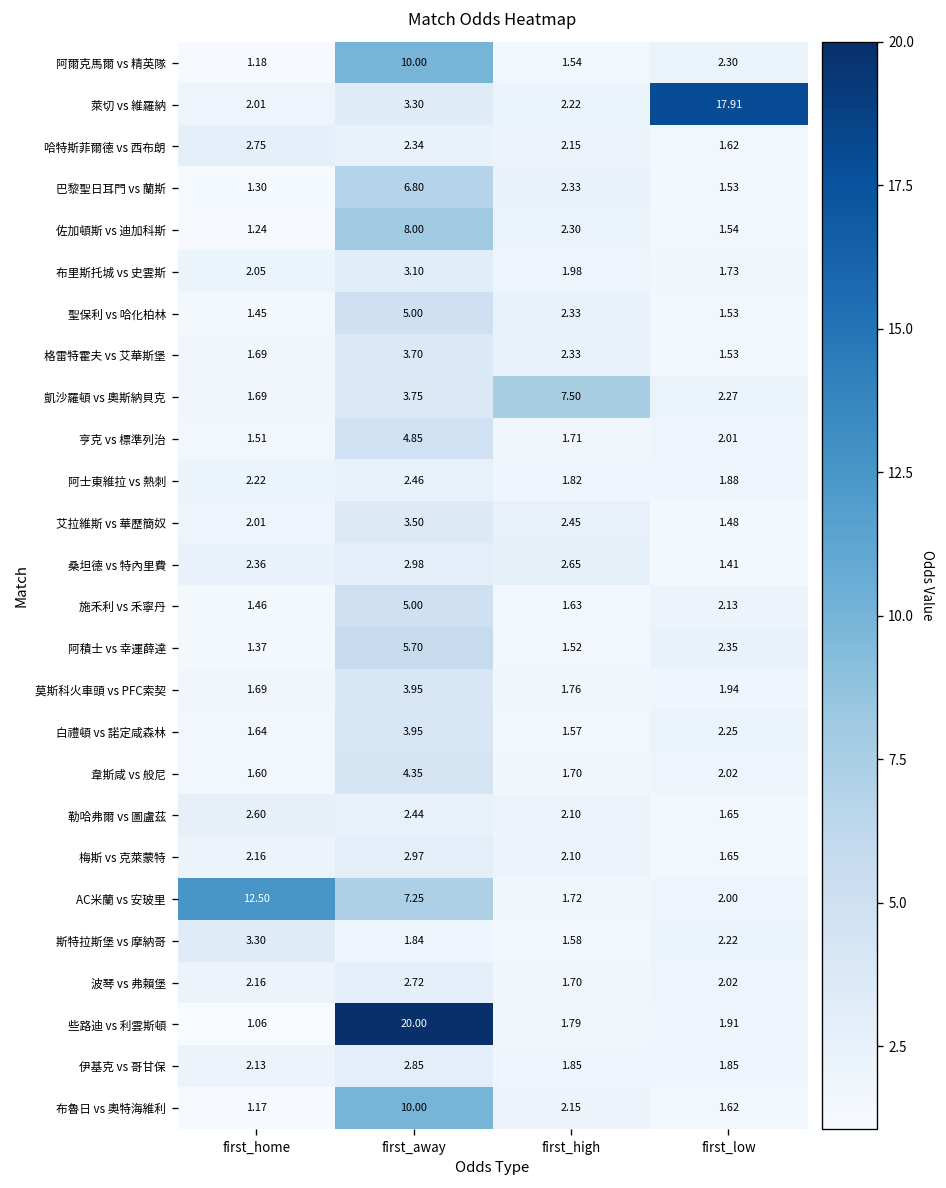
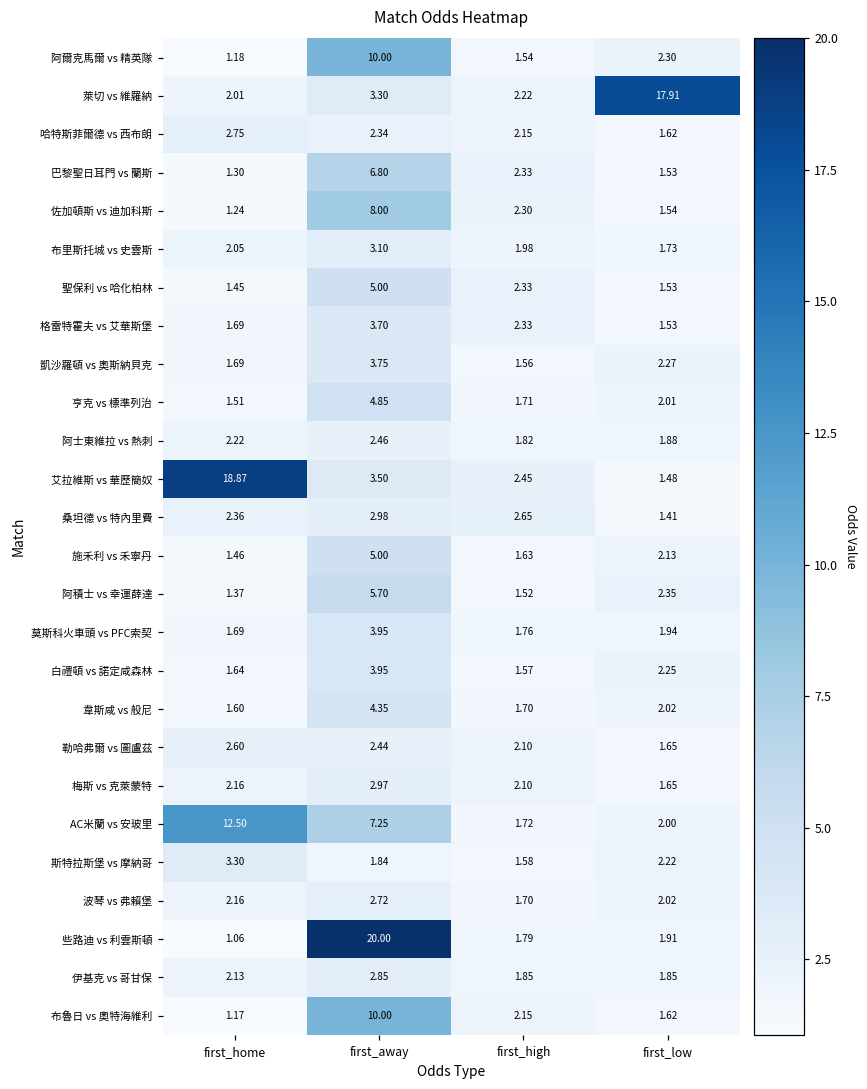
凱沙羅頓 vs 奧斯納貝克, first_high: 7.50 -> 1.56
艾拉維斯 vs 華歷簡奴, first_home: 2.01 -> 18.87
